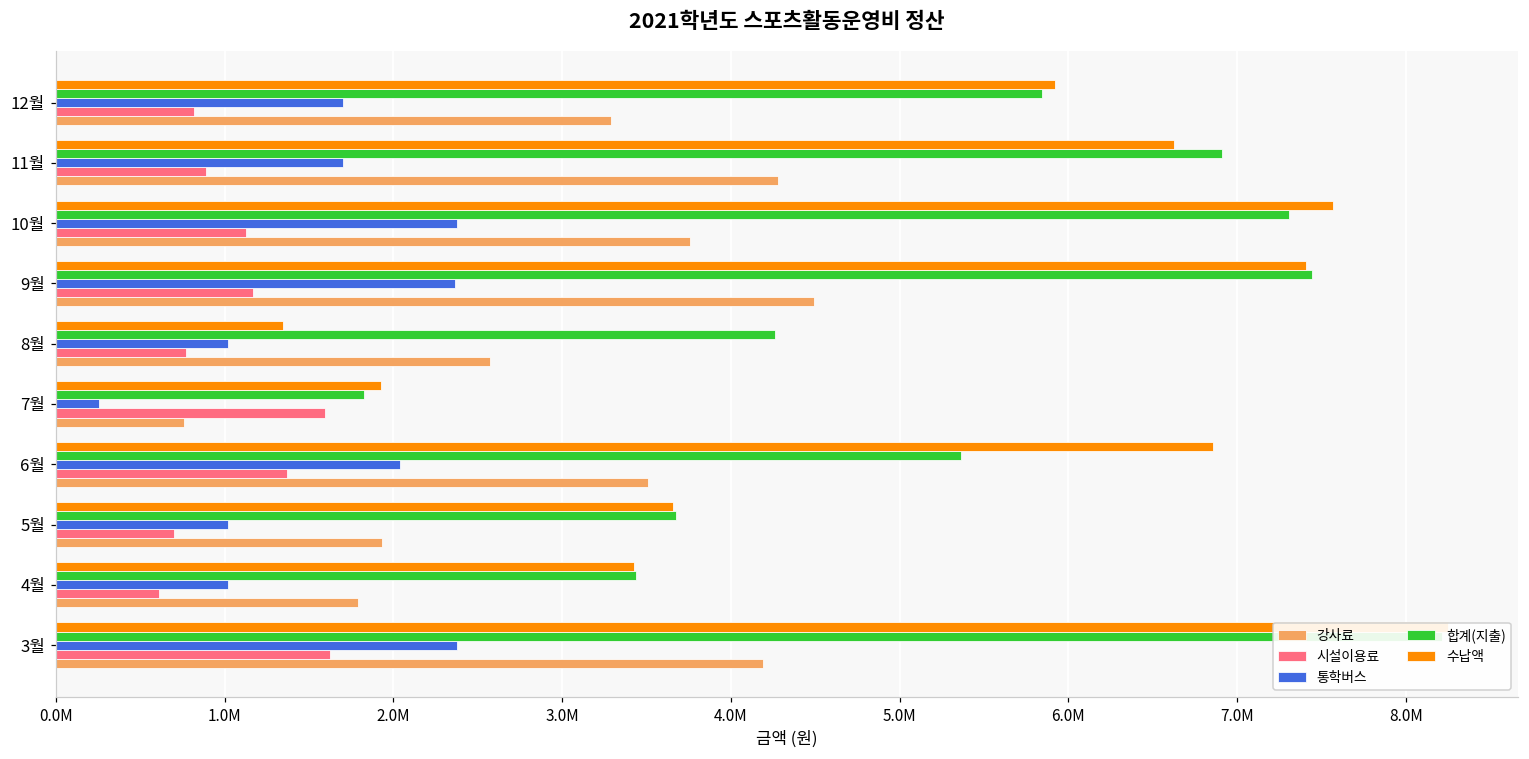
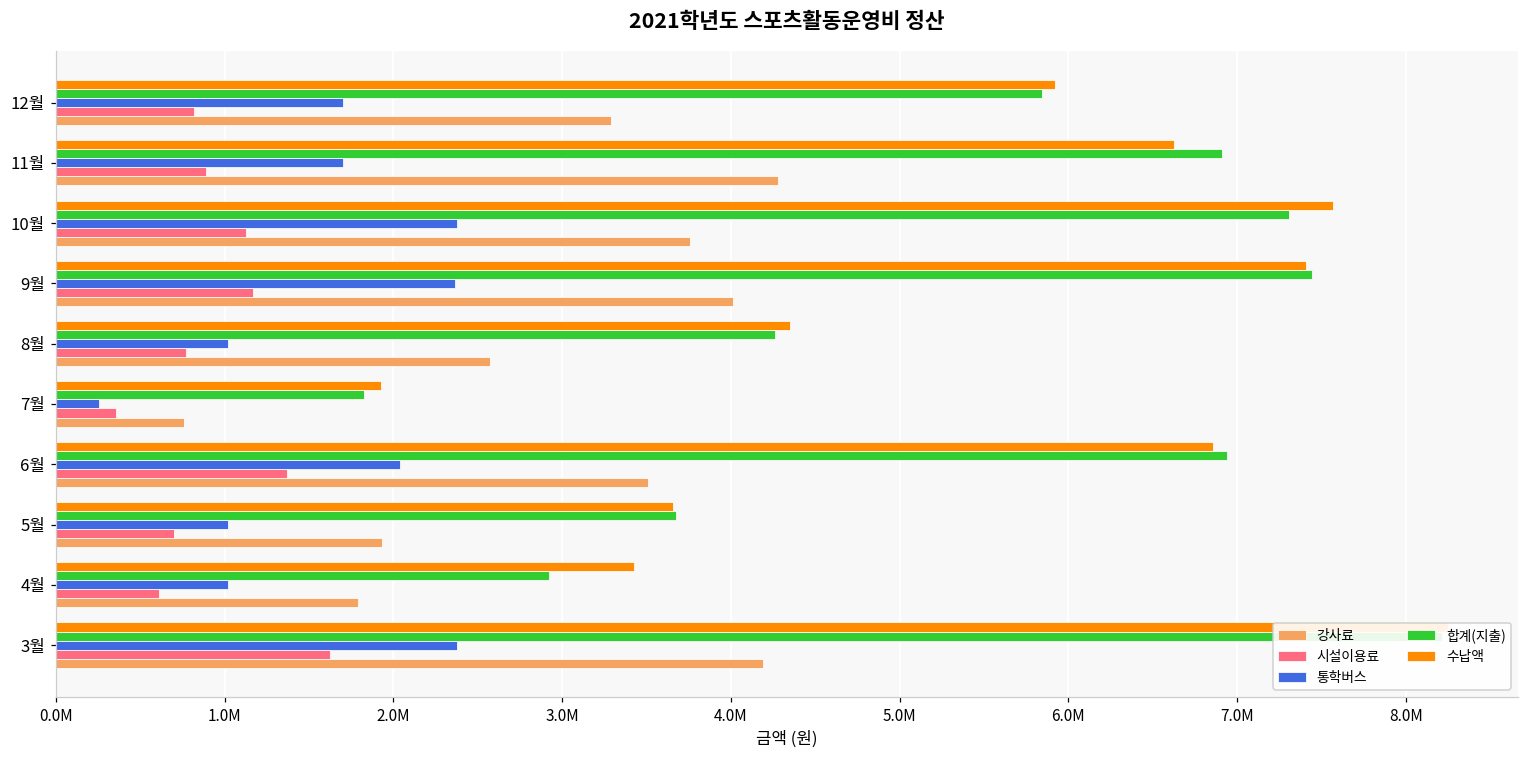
강사료, 9월: 4490000 -> 4010000
수납액, 8월: 1340000 -> 4350000
시설이용료, 7월: 1590000 -> 350000
합계(지출), 6월: 5360000 -> 6940000
합계(지출), 4월: 3440000 -> 2930000
